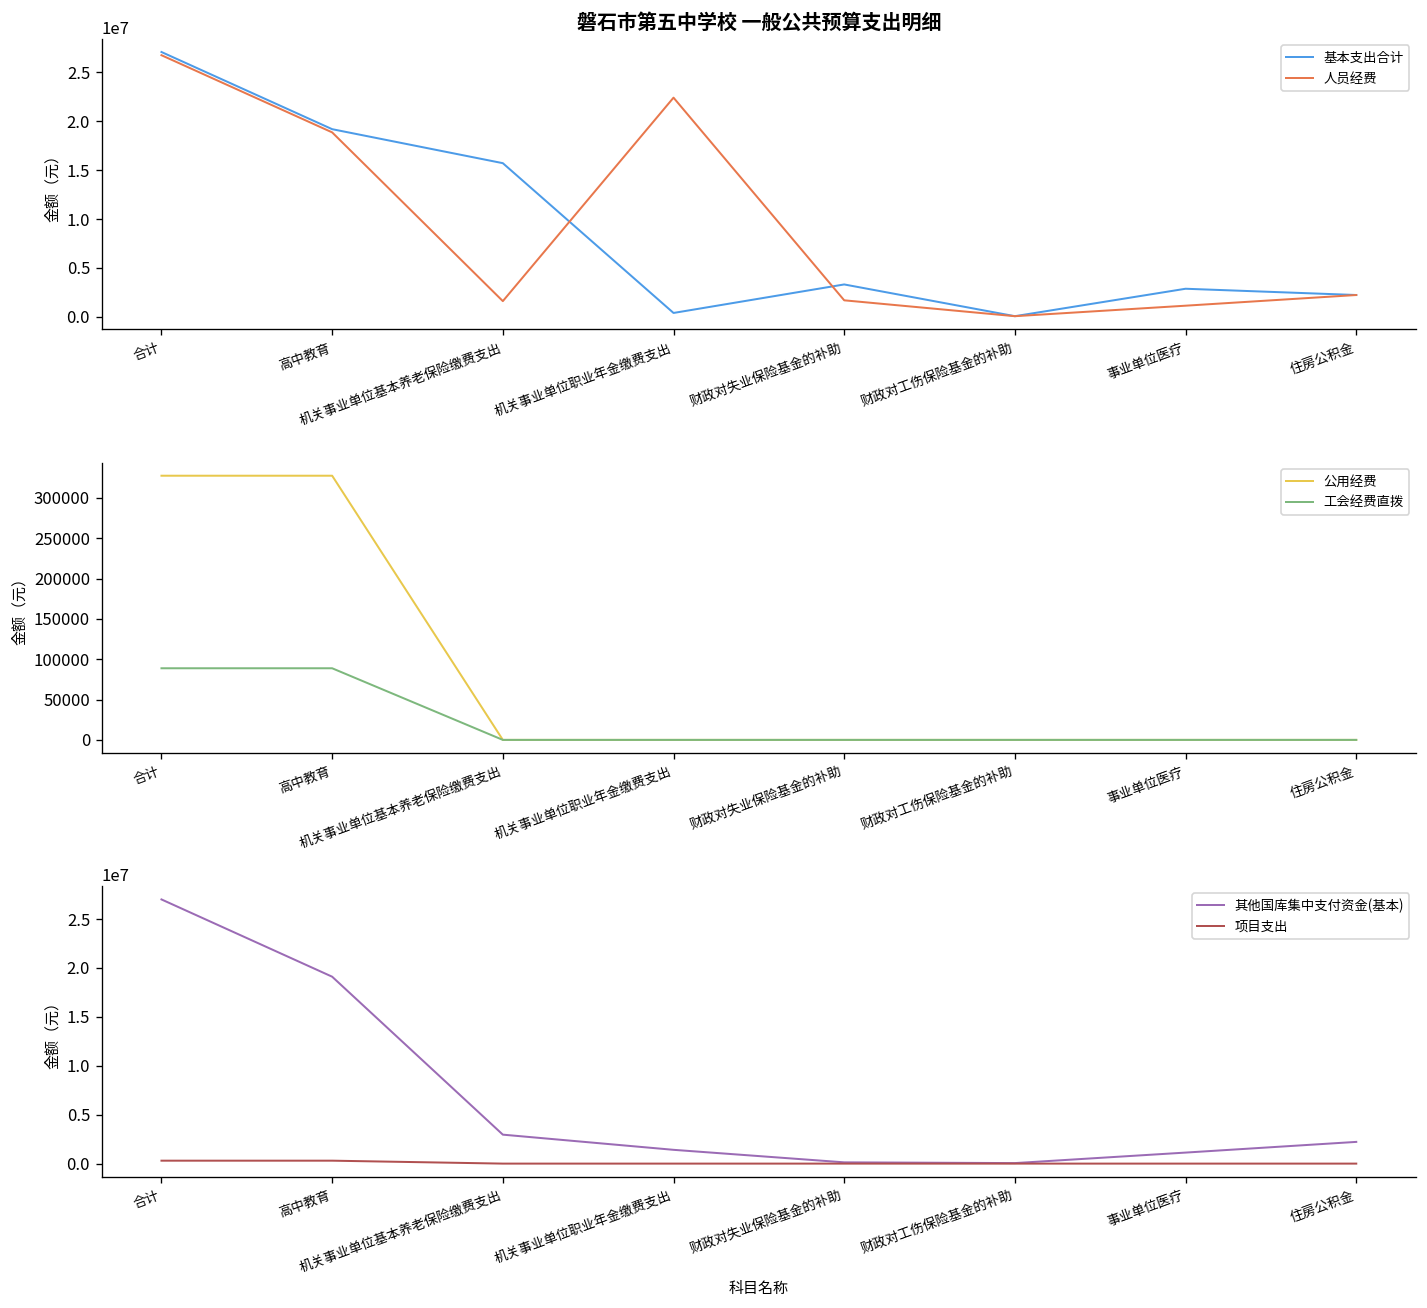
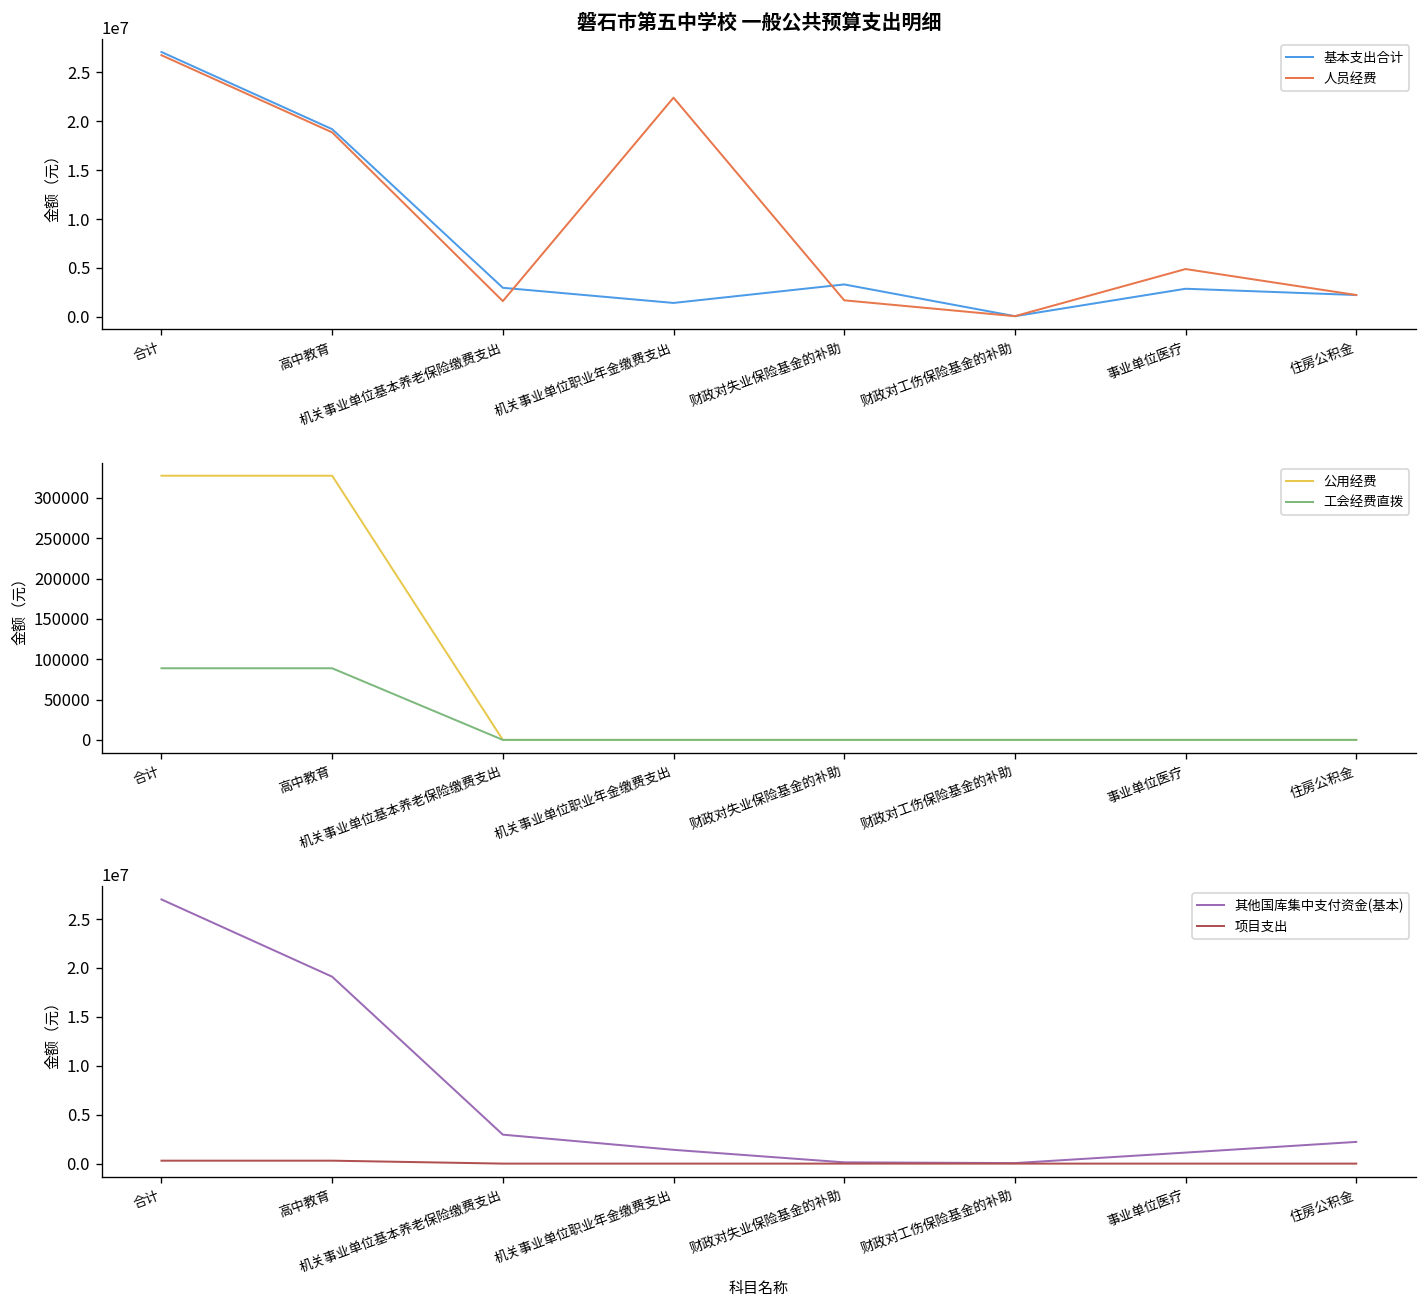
磐石市第五中学校 一般公共预算支出明细, 基本支出合计, 机关事业单位基本养老保险缴费支出: 16000000 -> 3000000
磐石市第五中学校 一般公共预算支出明细, 基本支出合计, 机关事业单位职业年金缴费支出: 0 -> 1000000
磐石市第五中学校 一般公共预算支出明细, 人员经费, 事业单位医疗: 1000000 -> 5000000
